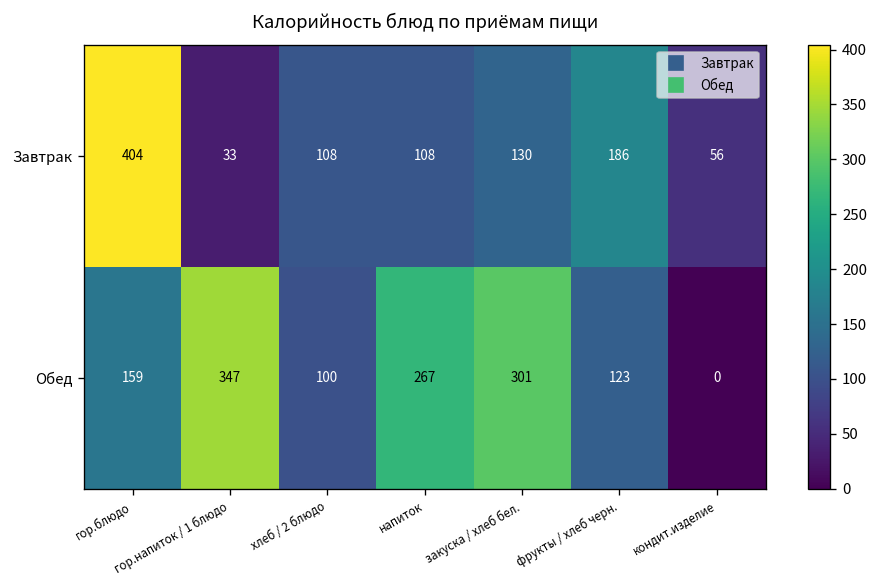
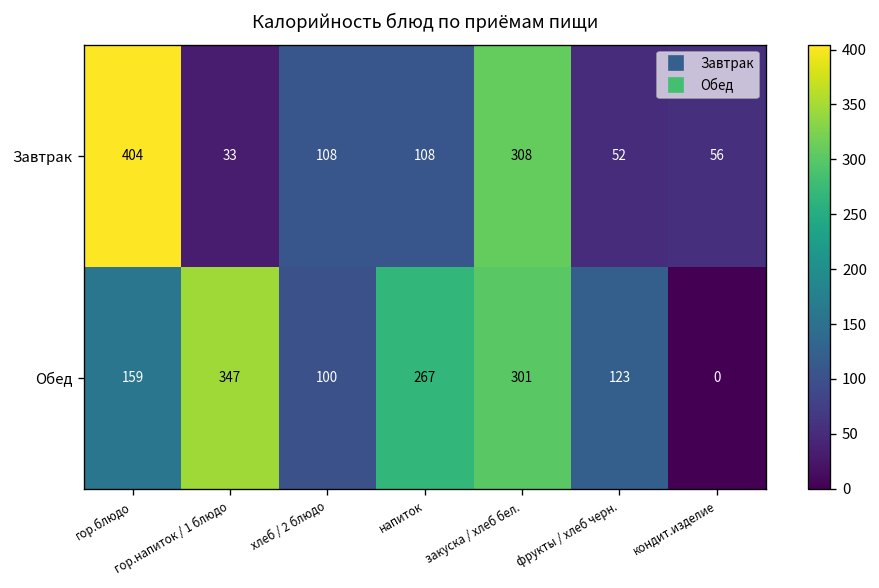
Завтрак, закуска / хлеб бел.: 130 -> 308
Завтрак, фрукты / хлеб черн.: 186 -> 52
